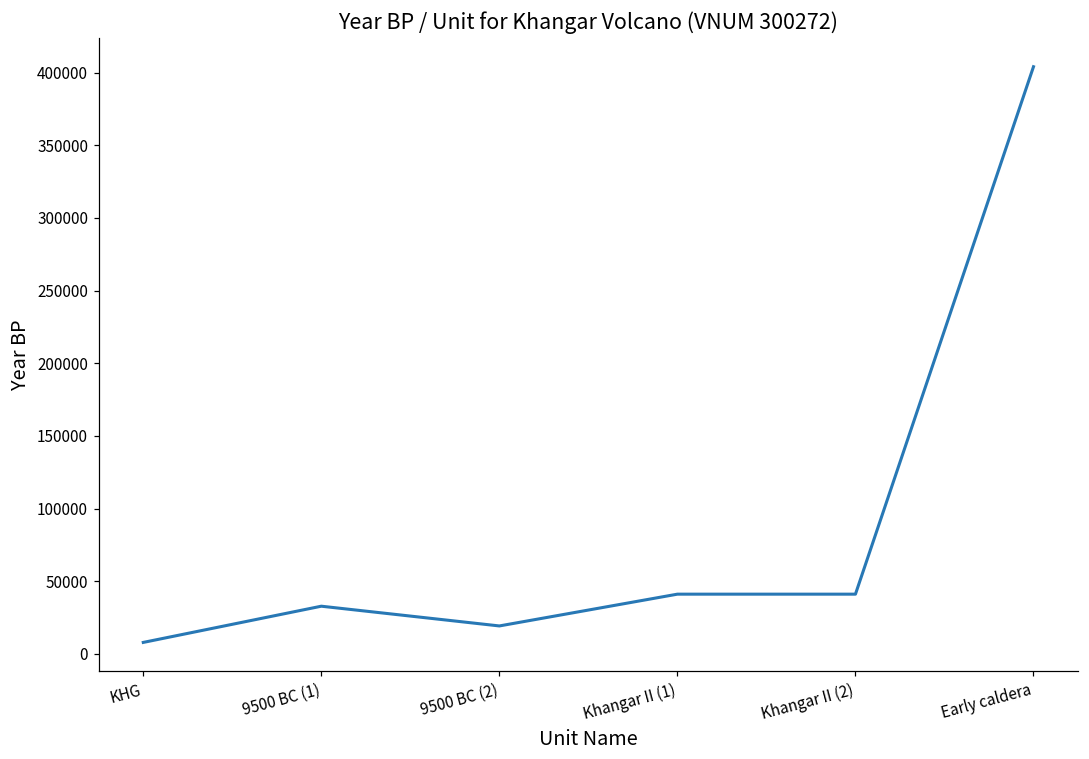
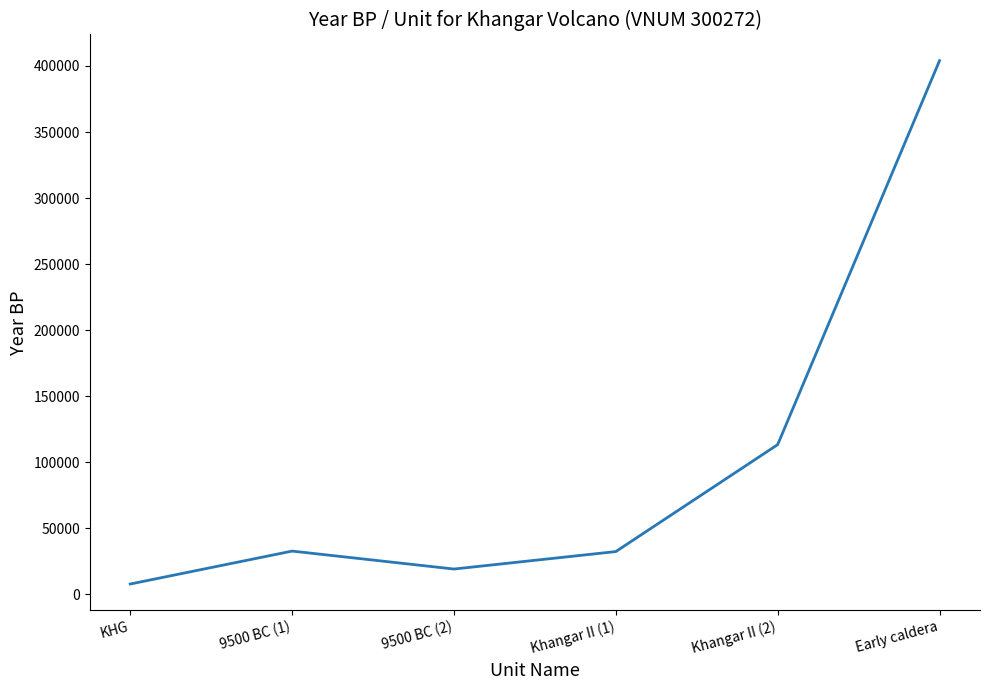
Khangar II (1): 41000 -> 32000
Khangar II (2): 41000 -> 113000
